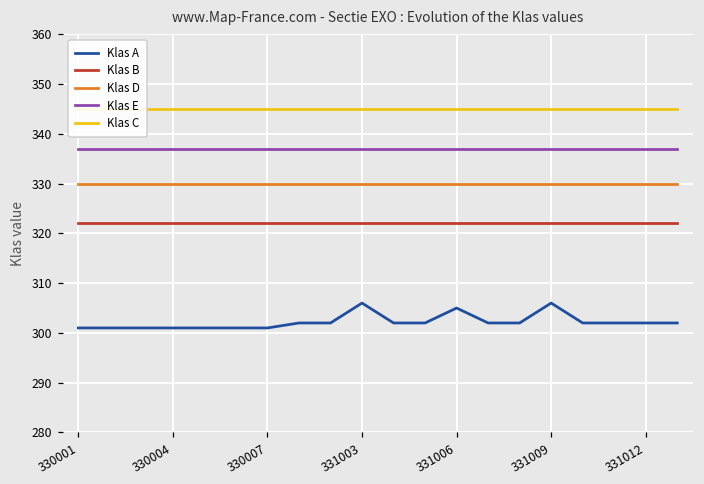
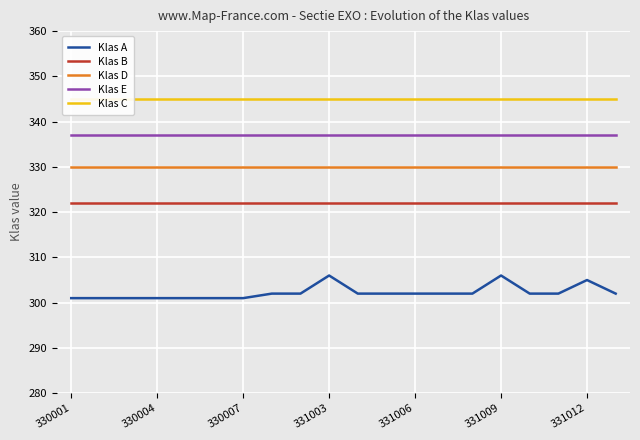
Klas A, 331006: 305 -> 302
Klas A, 331012: 302 -> 305
